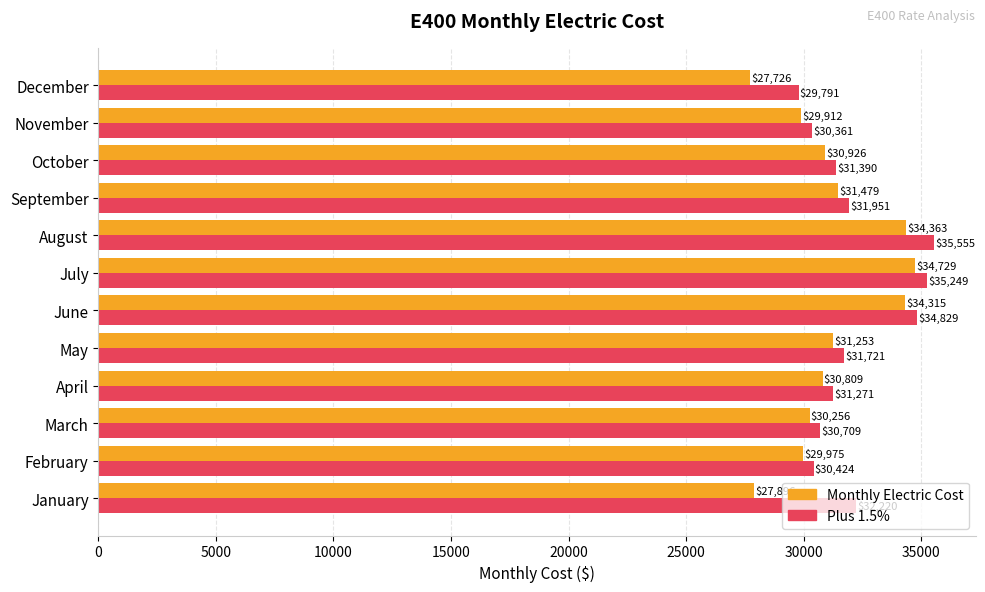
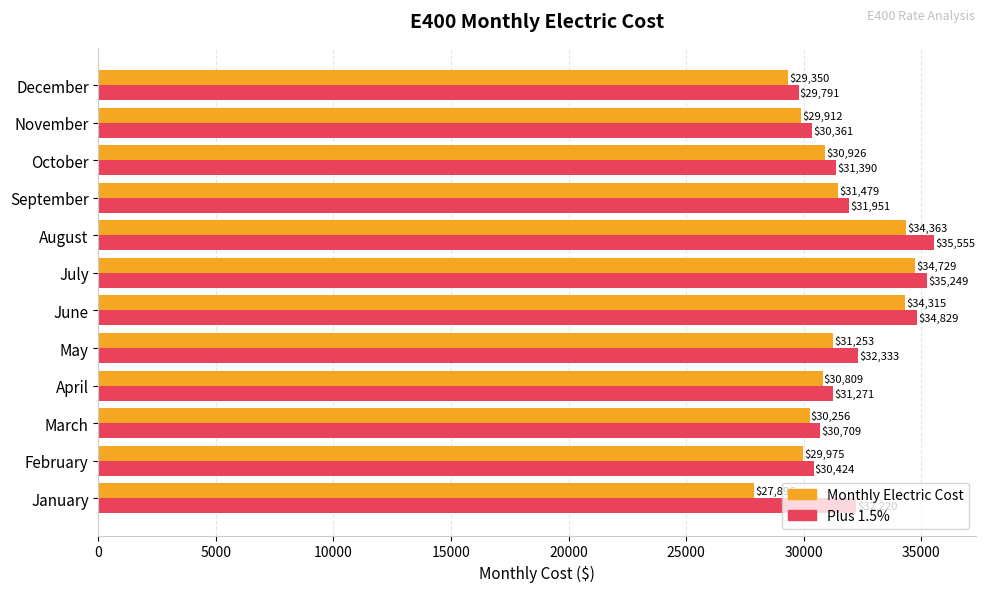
Monthly Electric Cost, December: $27,726 -> $29,350
Plus 1.5%, May: $31,721 -> $32,333
